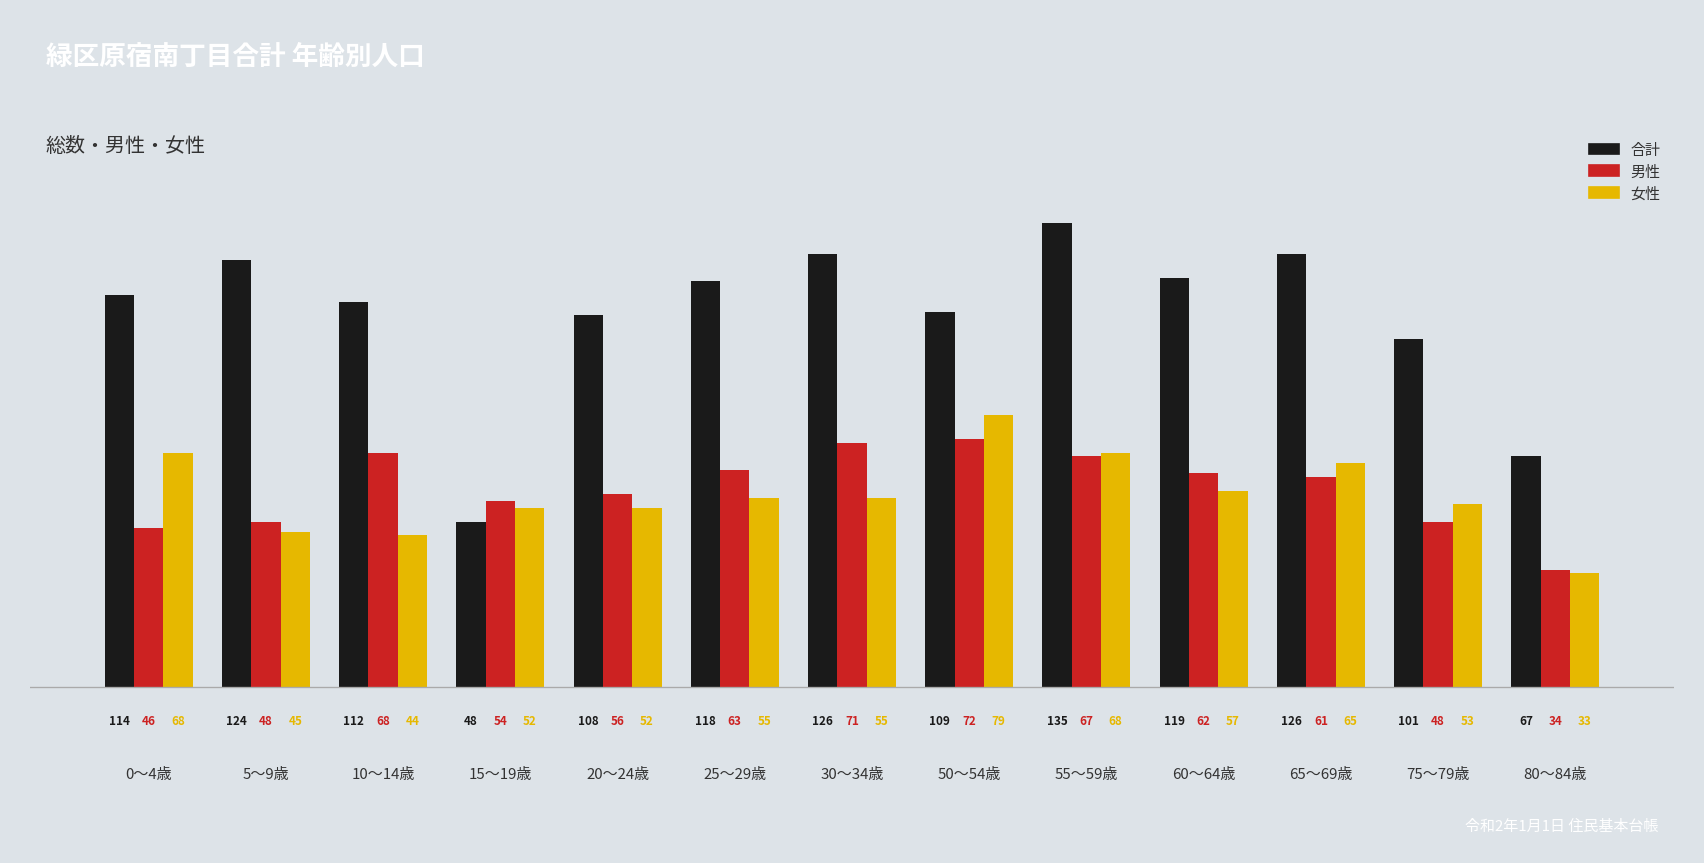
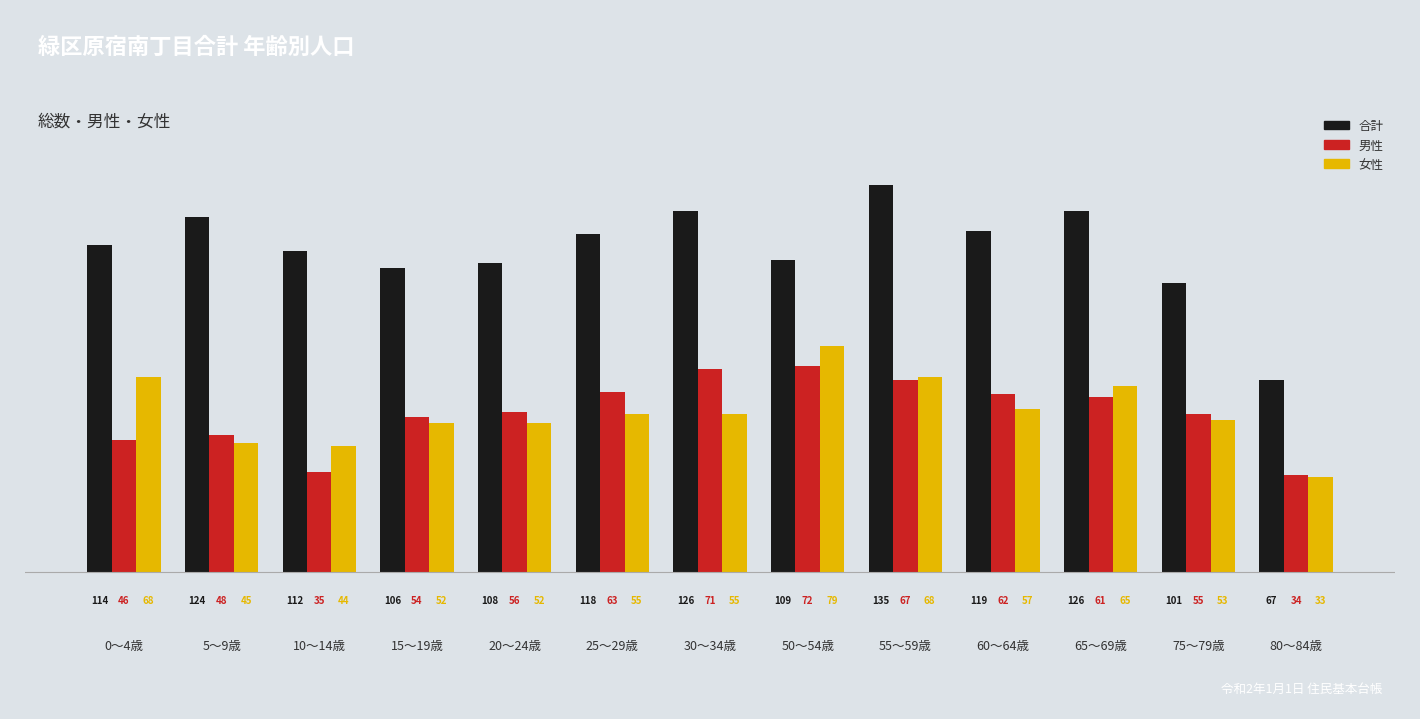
男性, 10～14歳: 68 -> 35
合計, 15～19歳: 48 -> 106
男性, 75～79歳: 48 -> 55
